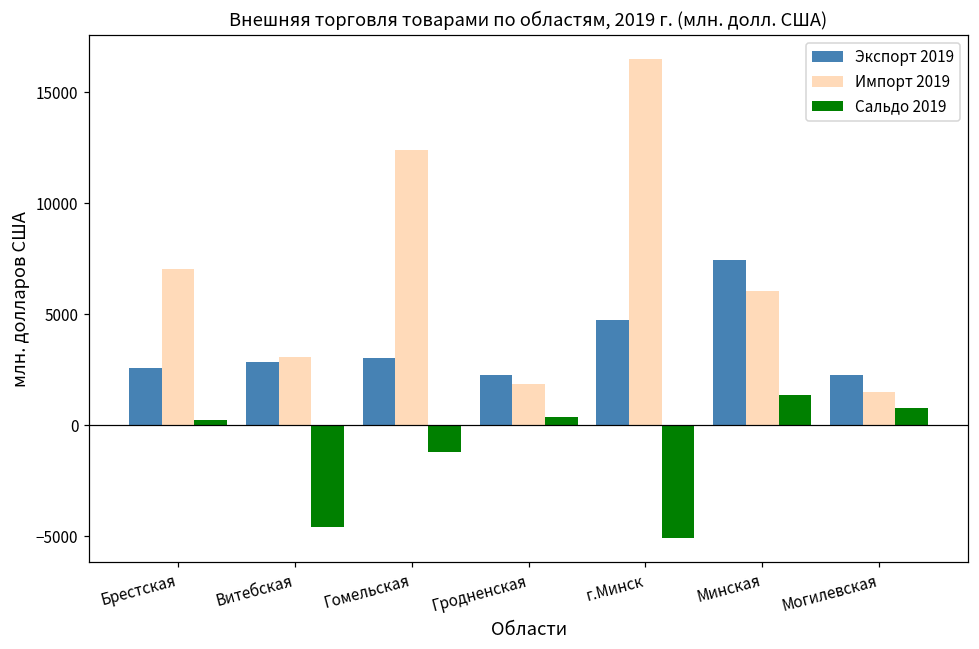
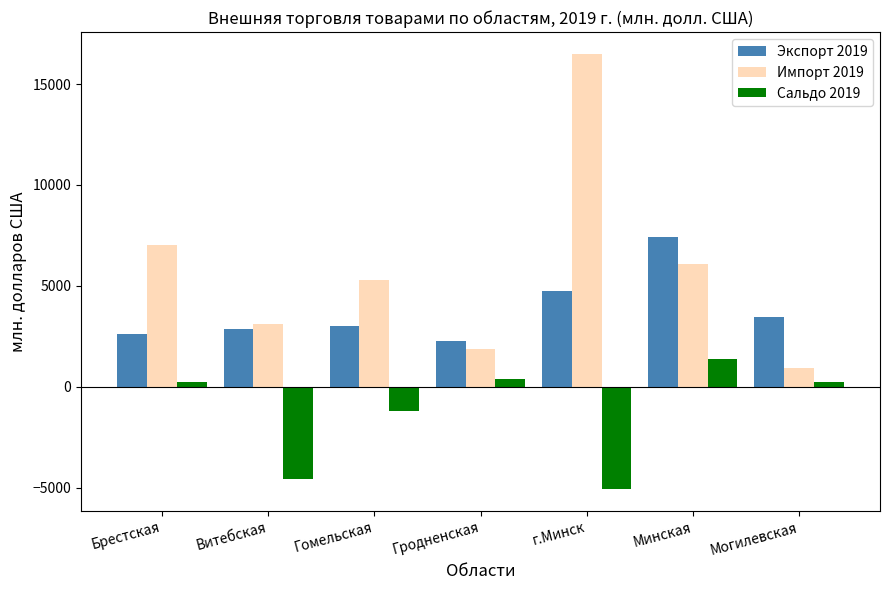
Импорт 2019, Гомельская: 12400 -> 5300
Экспорт 2019, Могилевская: 2300 -> 3500
Импорт 2019, Могилевская: 1500 -> 1000
Сальдо 2019, Могилевская: 800 -> 300
